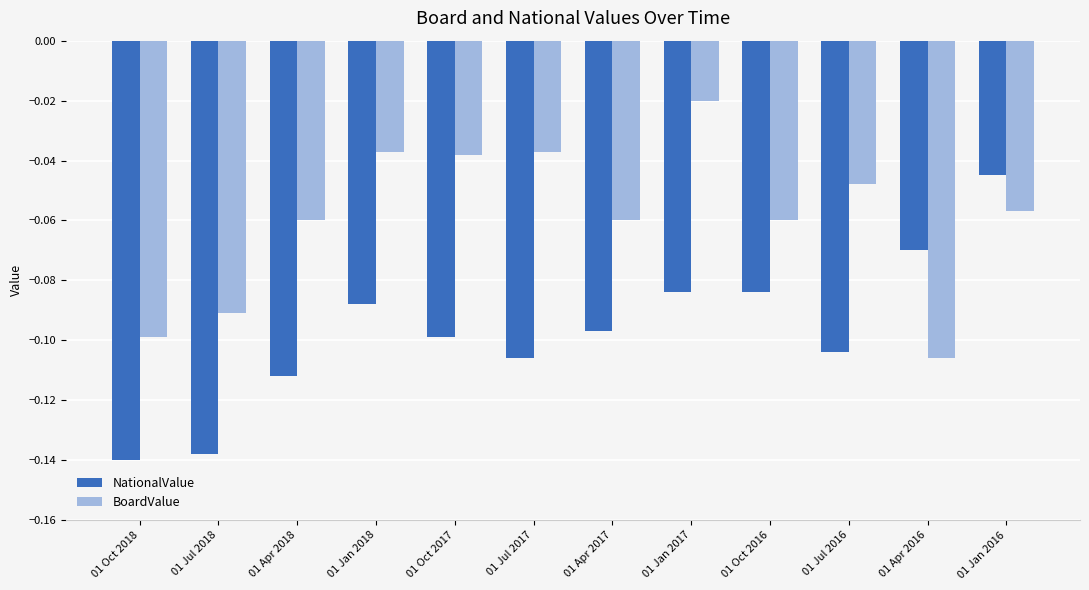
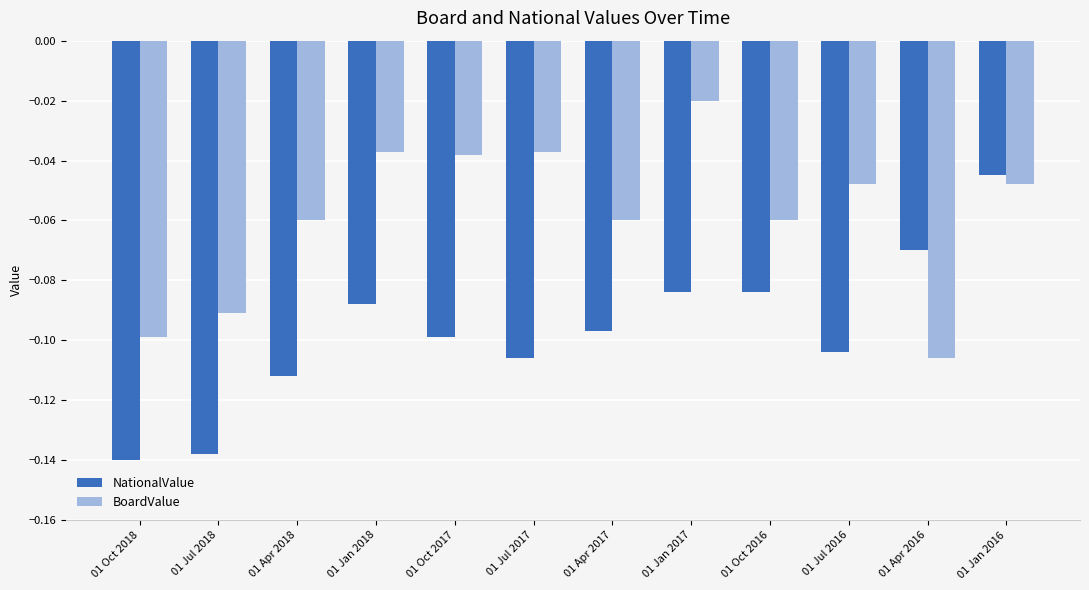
BoardValue, 01 Jan 2016: -0.057 -> -0.048
